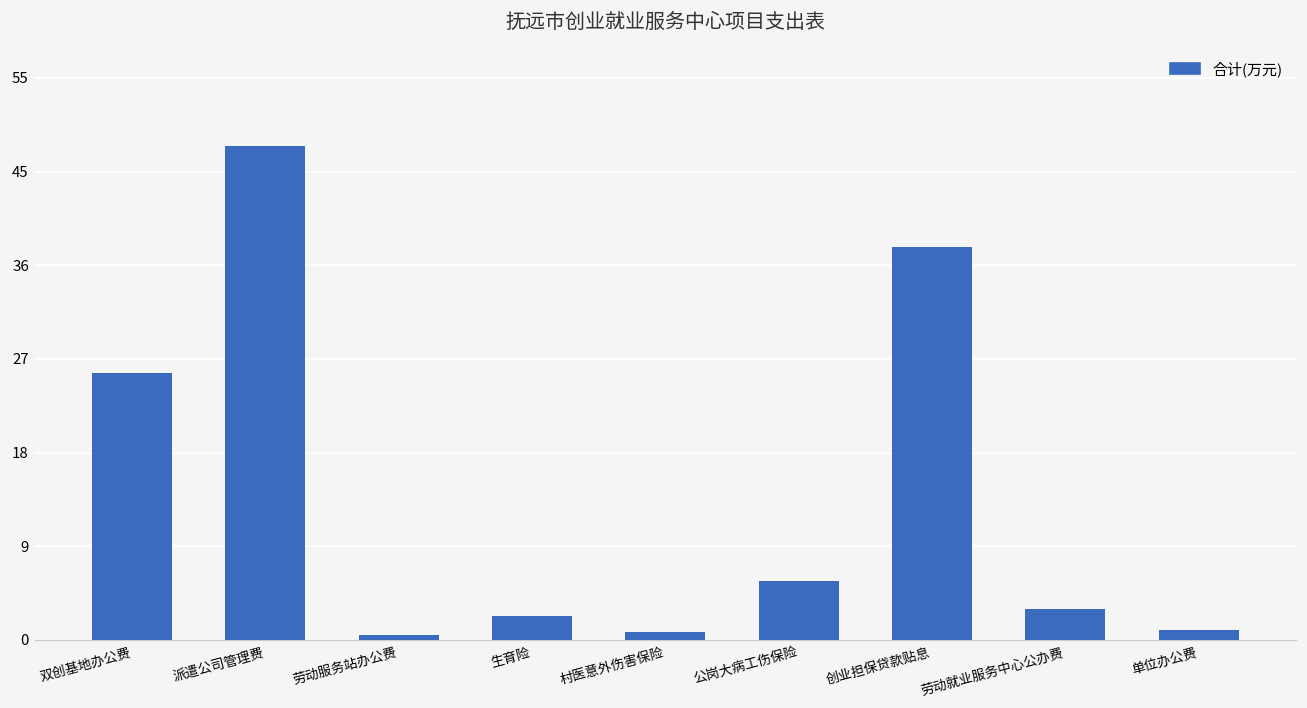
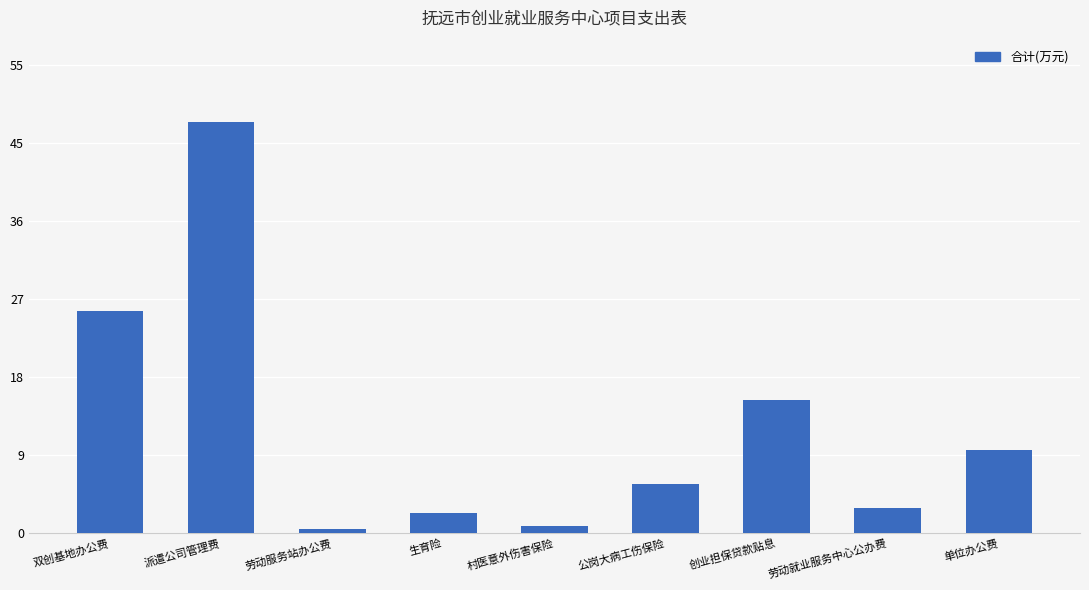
创业担保贷款贴息: 38 -> 16
单位办公费: 1 -> 10
